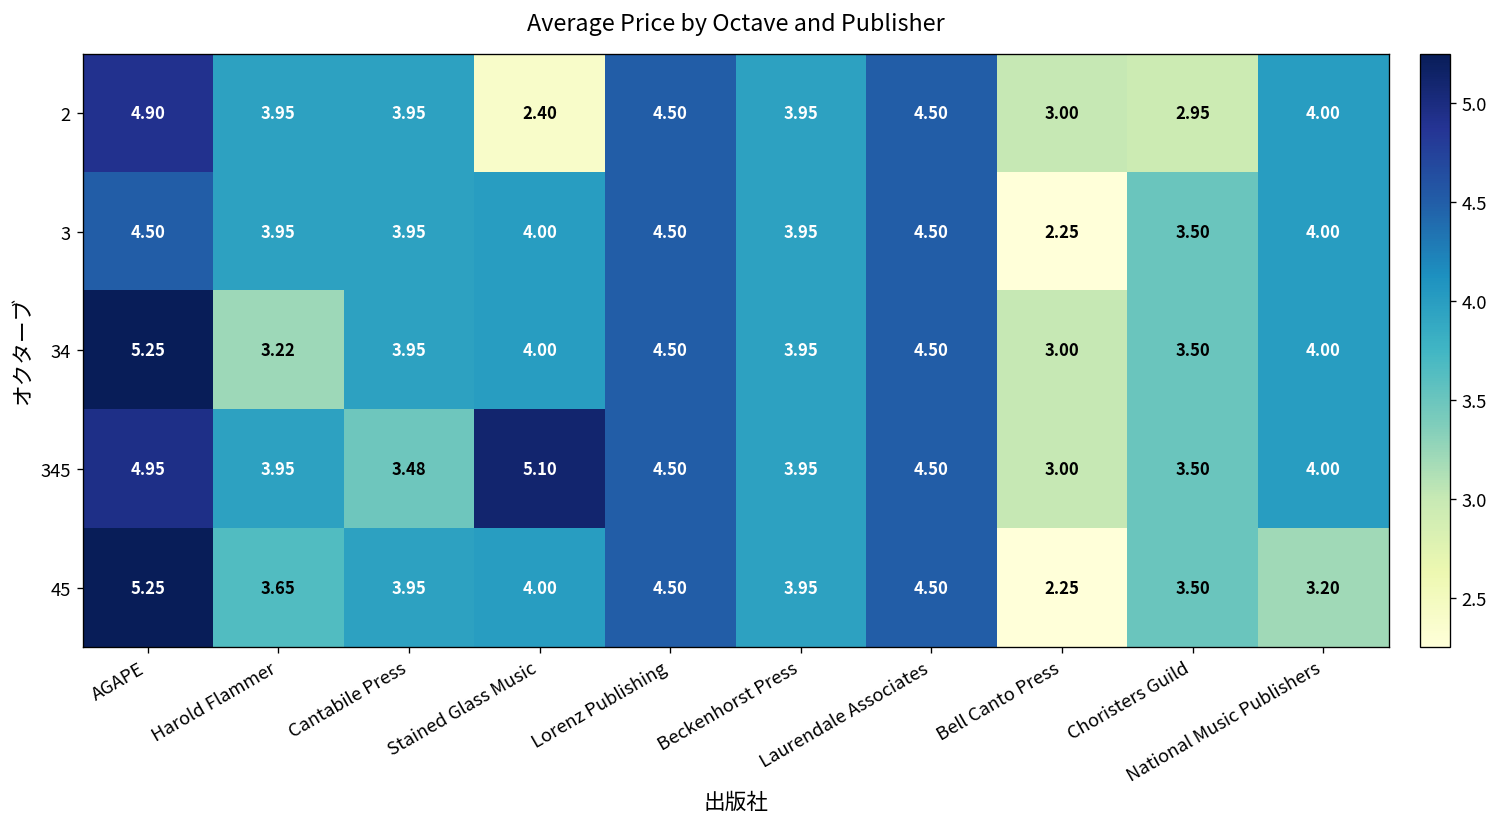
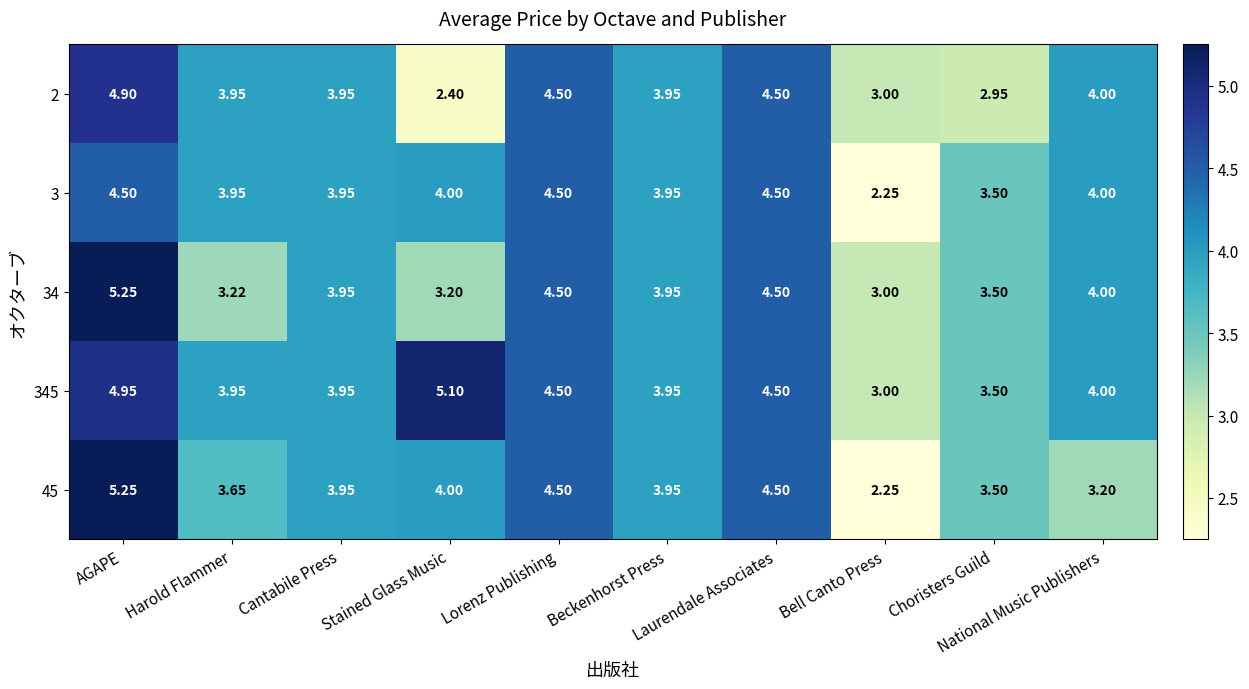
34, Stained Glass Music: 4.00 -> 3.20
345, Cantabile Press: 3.48 -> 3.95
